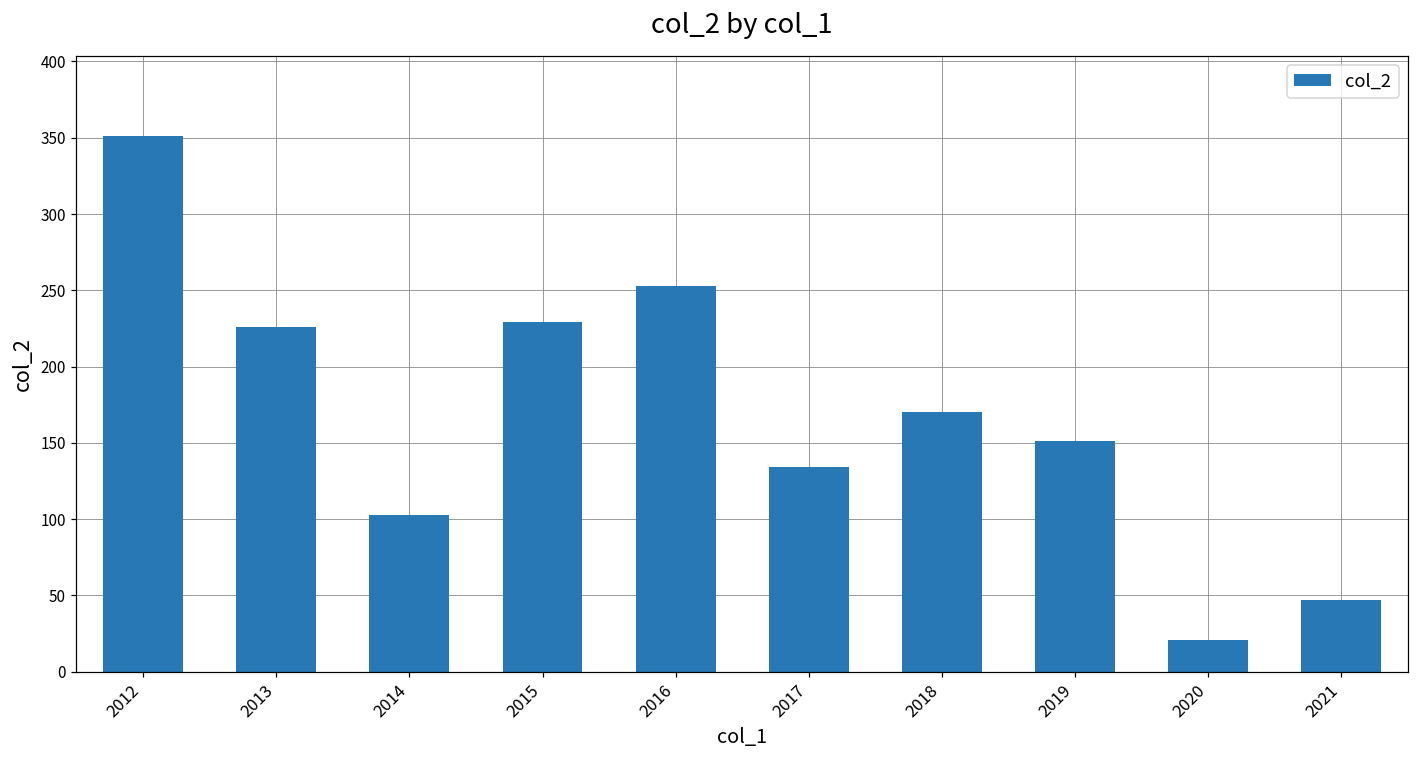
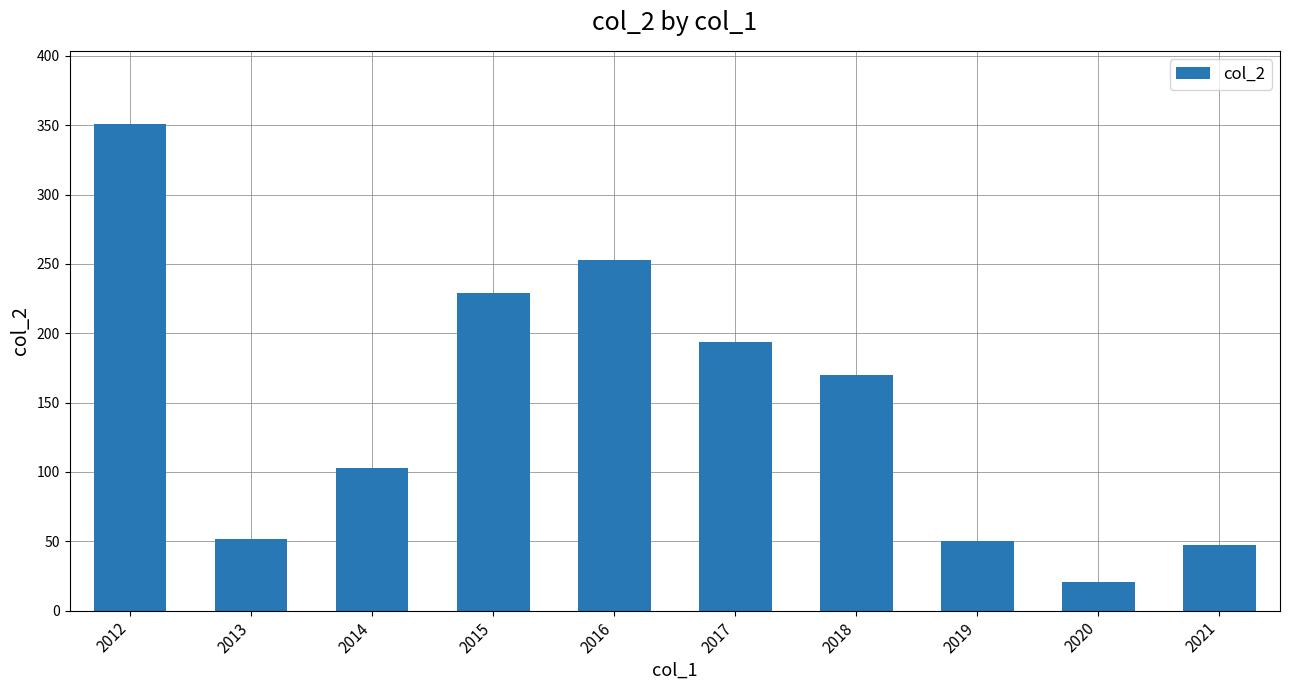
2013: 226 -> 52
2017: 134 -> 194
2019: 151 -> 50
